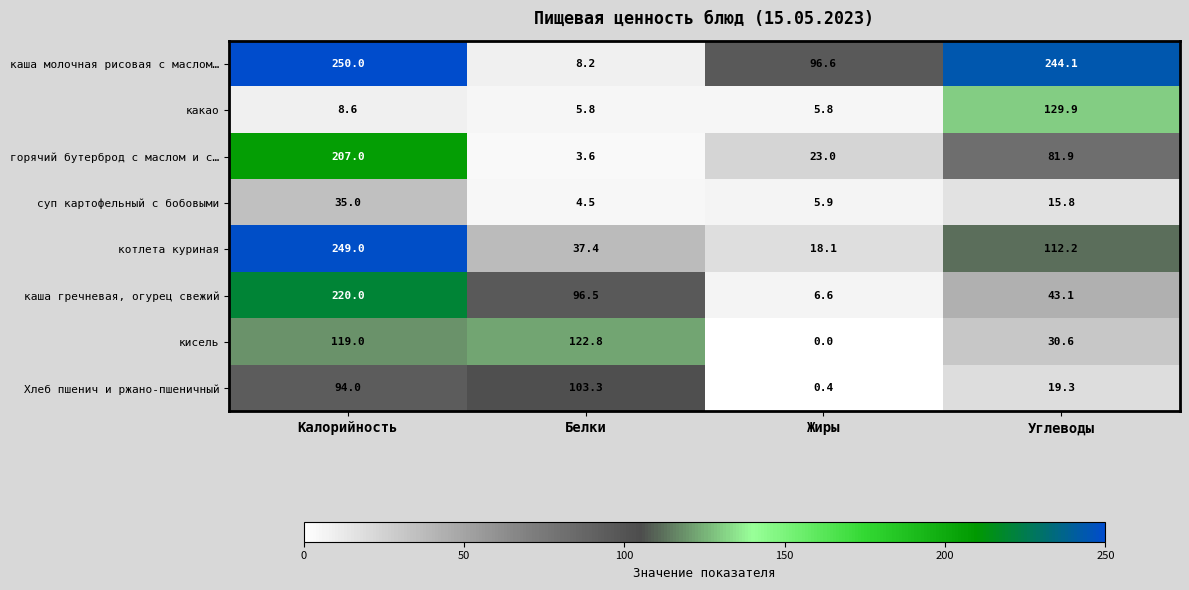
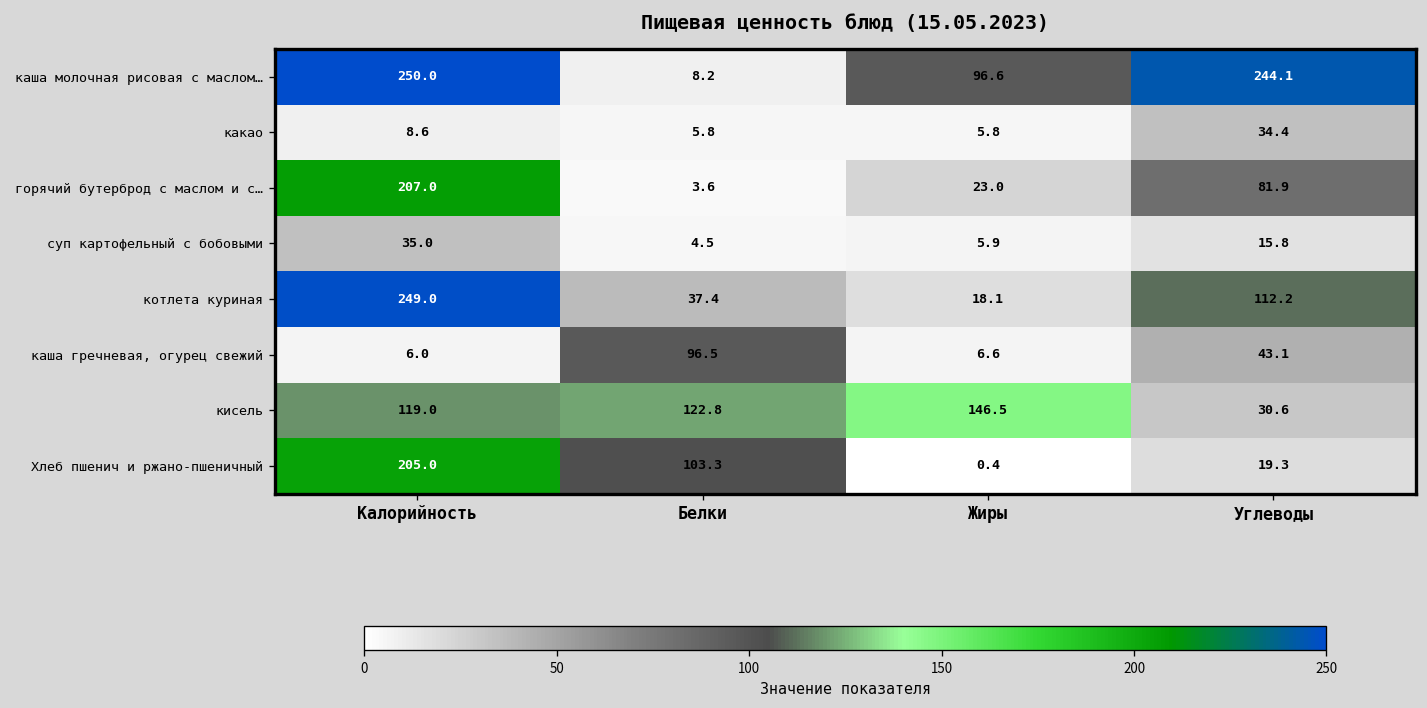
какао, Углеводы: 129.9 -> 34.4
каша гречневая, огурец свежий, Калорийность: 220.0 -> 6.0
кисель, Жиры: 0.0 -> 146.5
Хлеб пшенич и ржано-пшеничный, Калорийность: 94.0 -> 205.0
